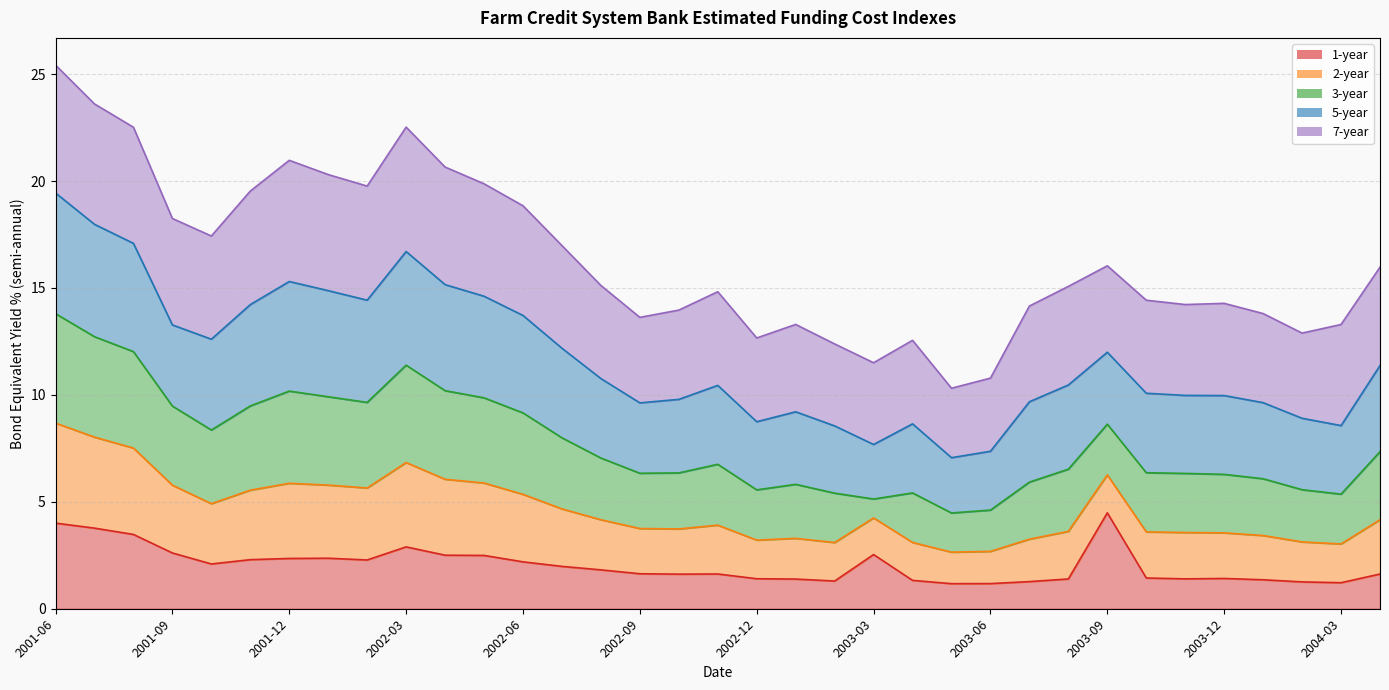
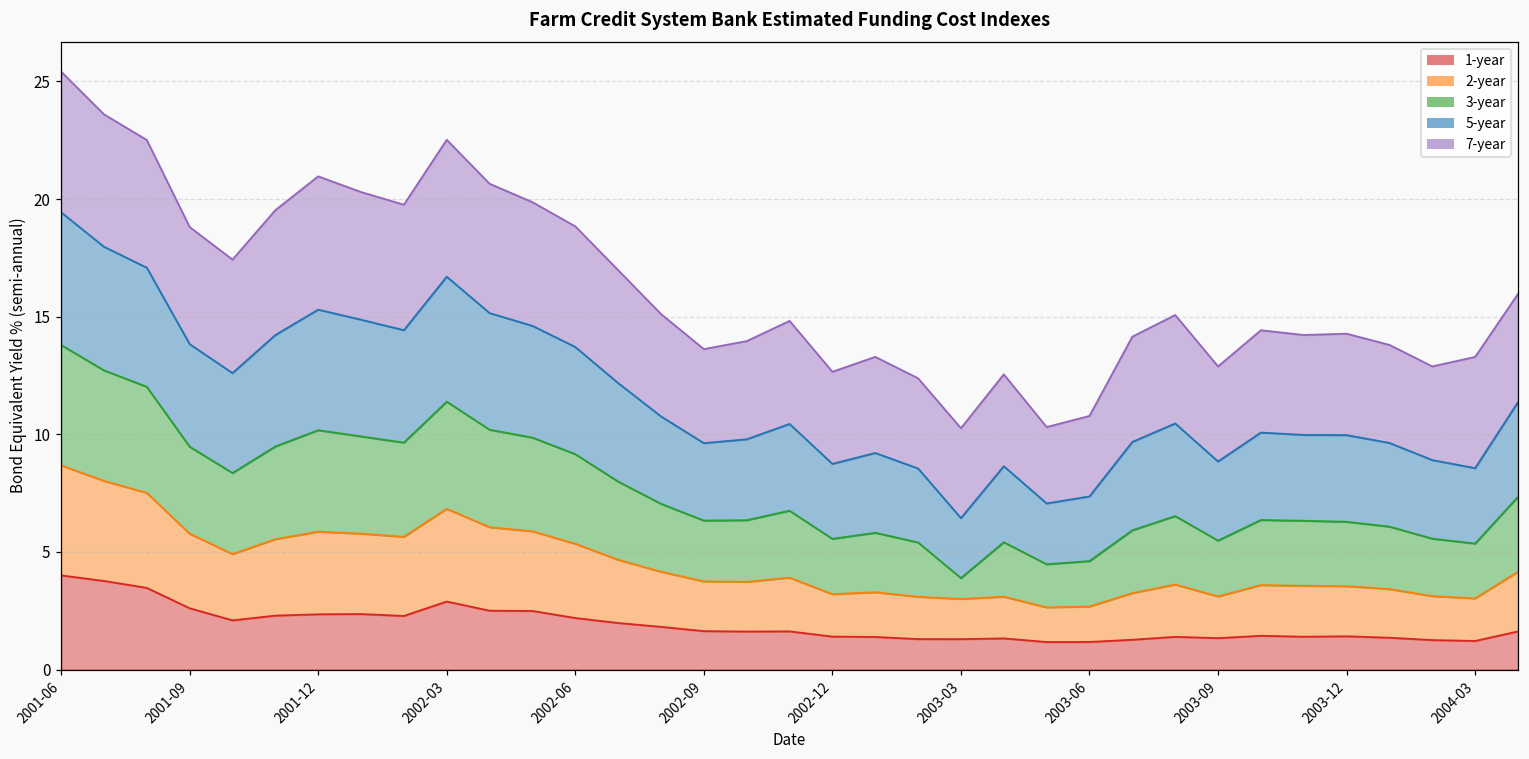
5-year, 2001-09: 3.8 -> 4.4
1-year, 2003-03: 2.5 -> 1.3
1-year, 2003-09: 4.5 -> 1.3
